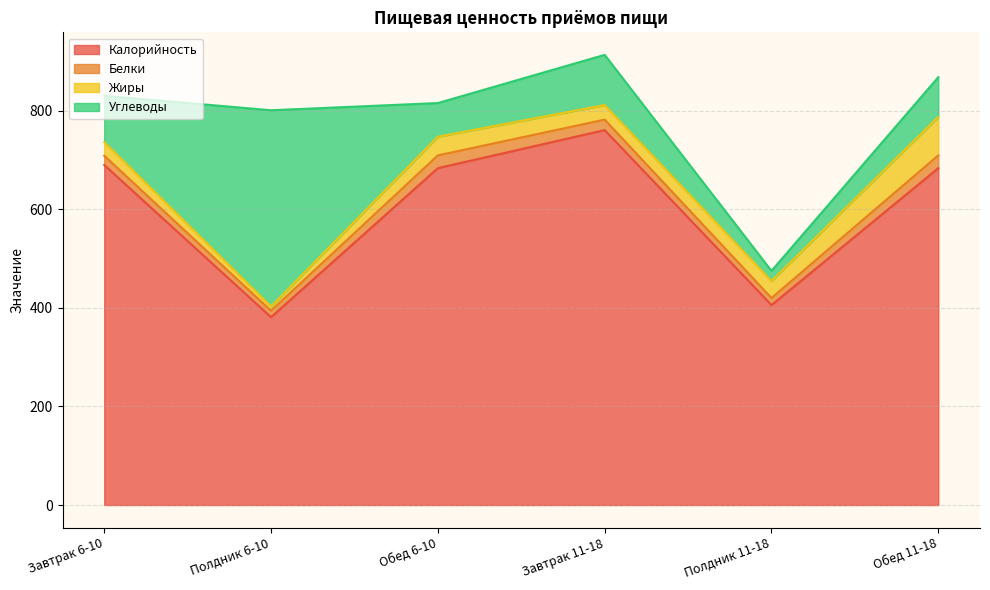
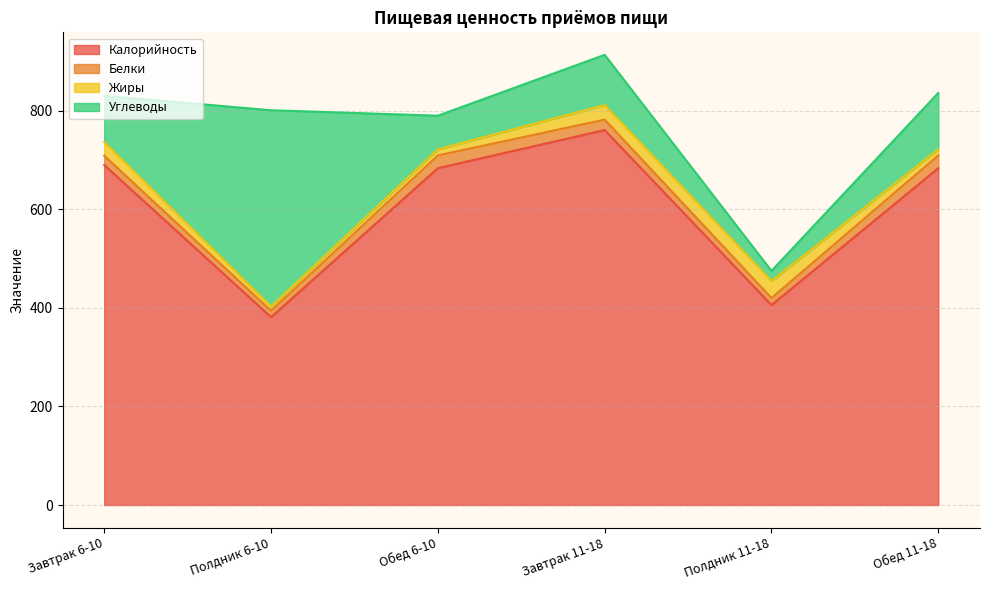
Жиры, Обед 6-10: 40 -> 10
Жиры, Обед 11-18: 80 -> 10
Углеводы, Обед 11-18: 80 -> 110
